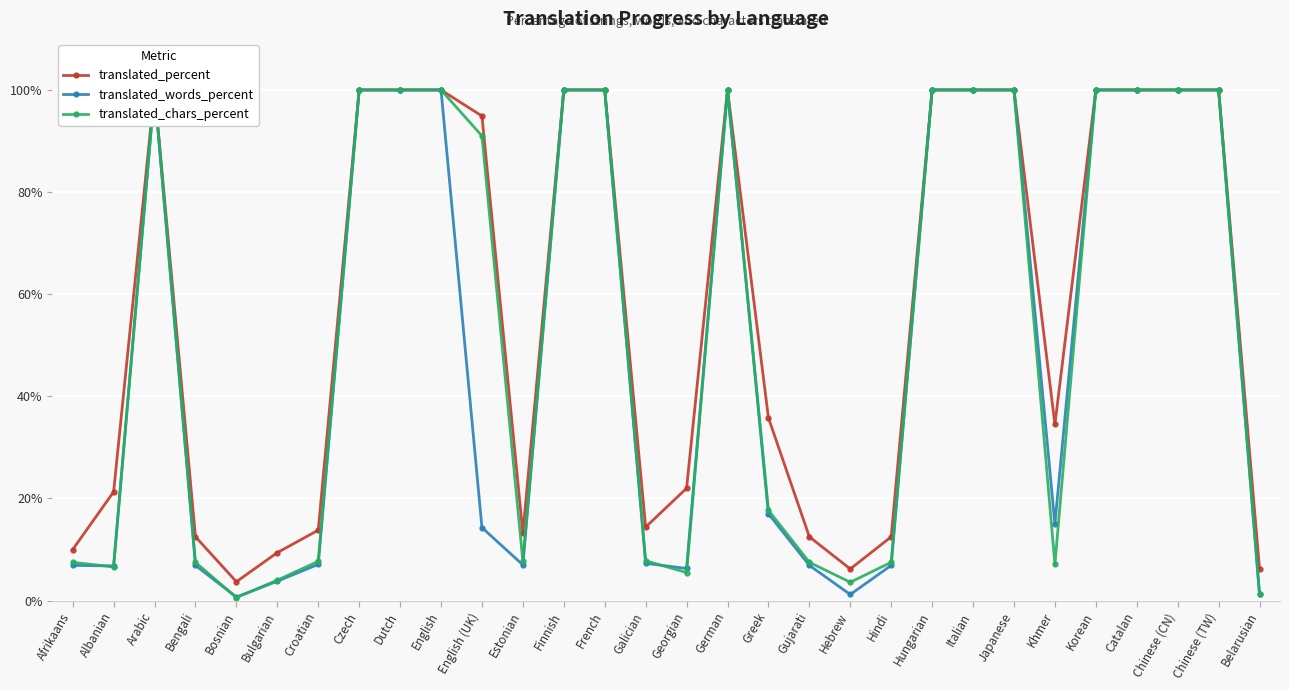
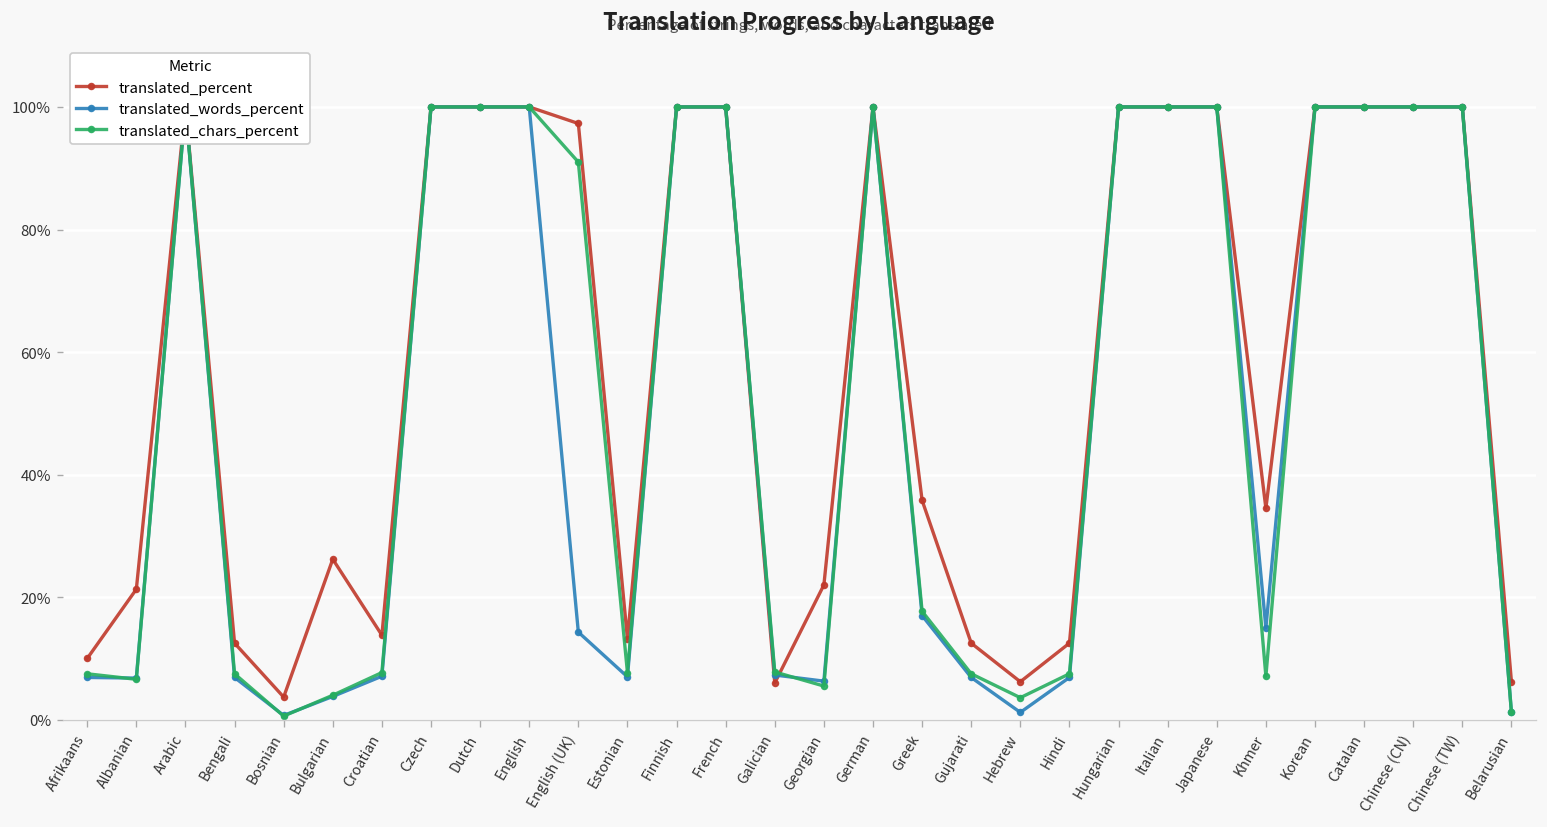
translated_percent, Bulgarian: 9% -> 26%
translated_percent, English (UK): 95% -> 97%
translated_percent, Galician: 14% -> 6%
